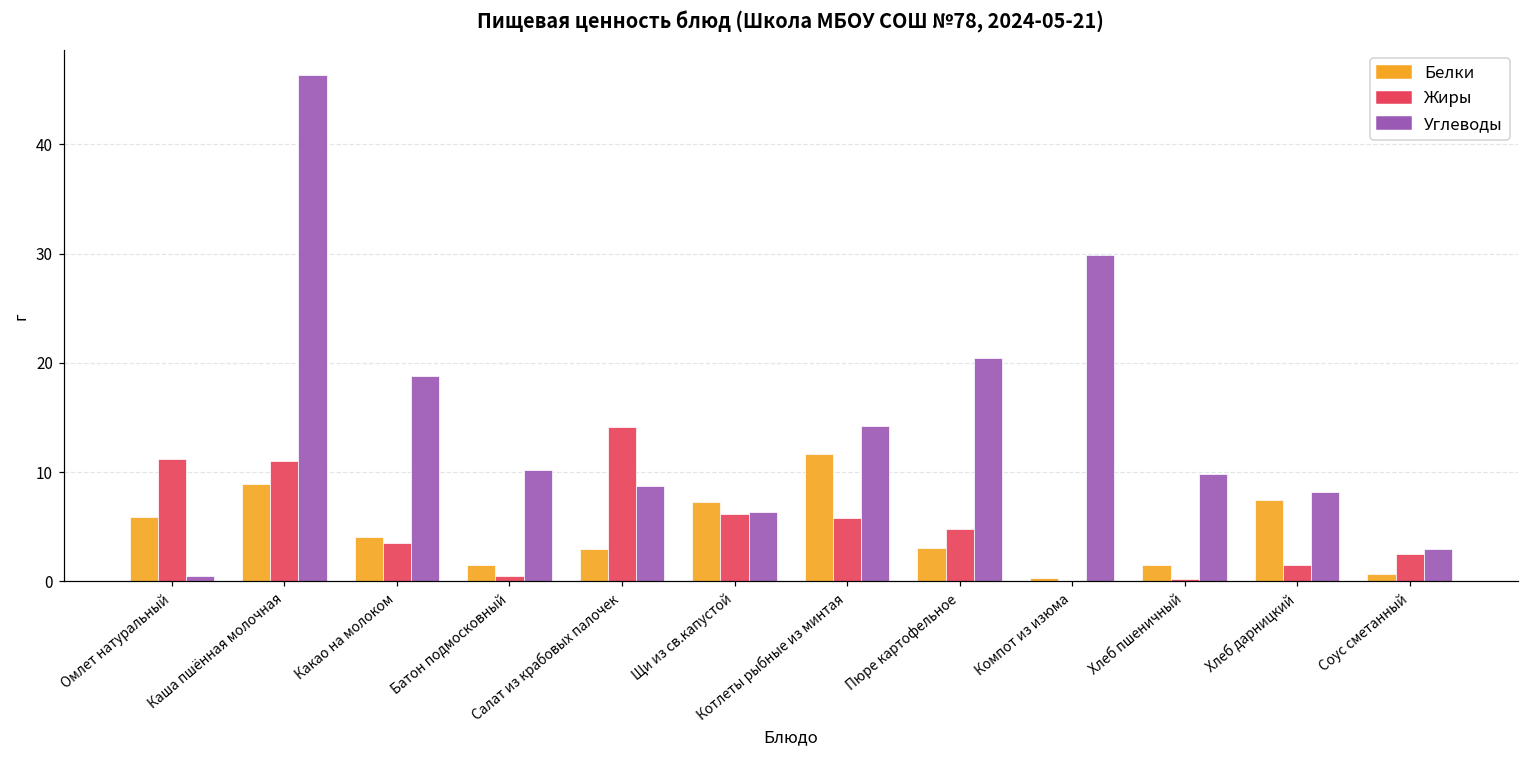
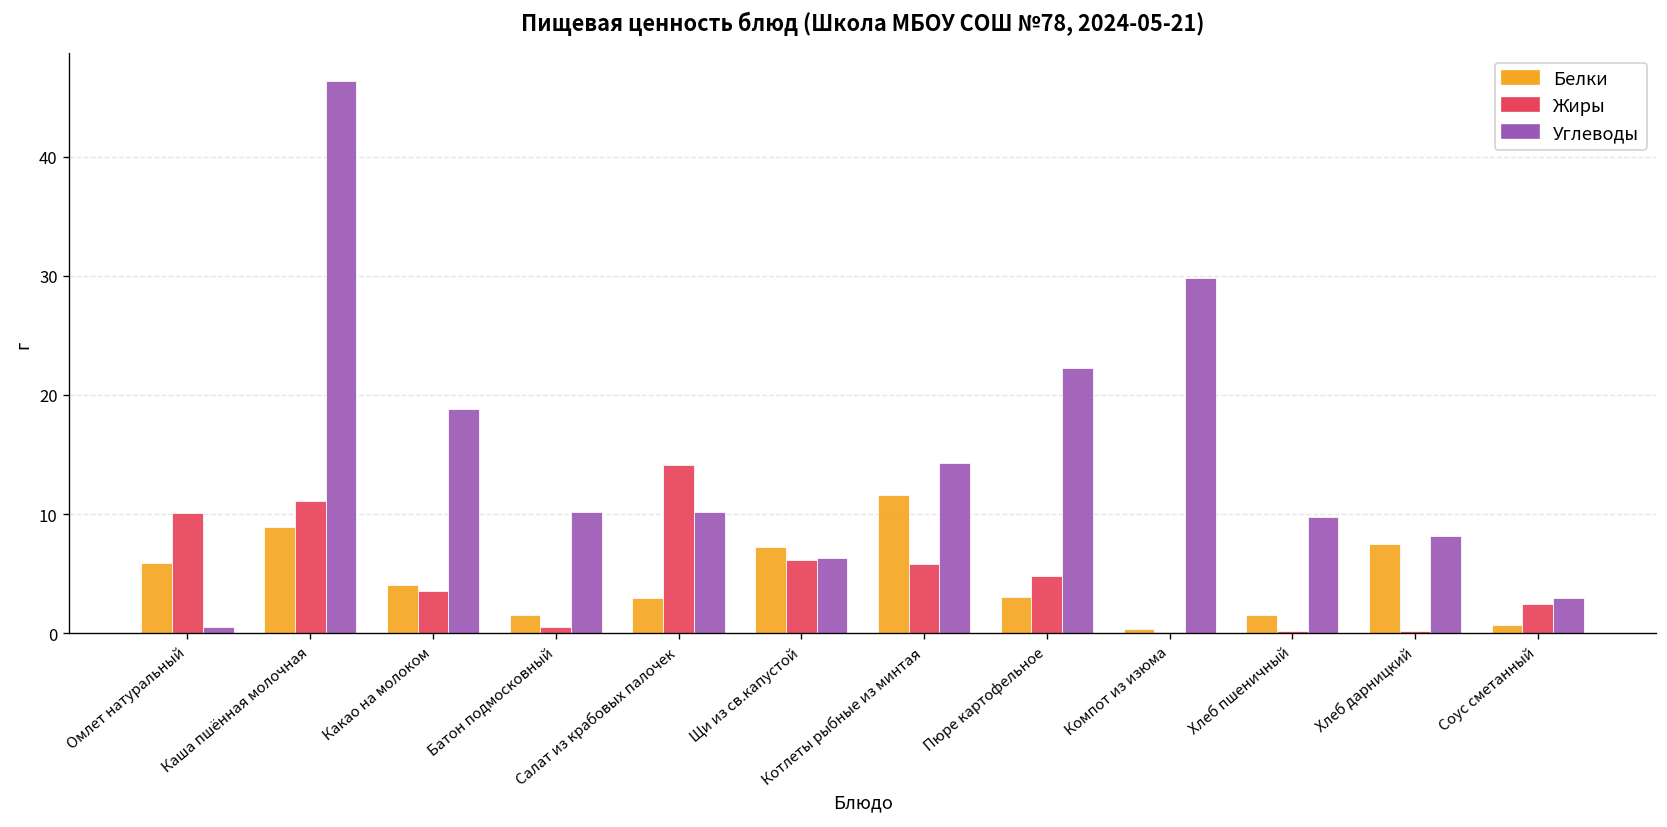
Жиры, Омлет натуральный: 11 -> 10
Углеводы, Салат из крабовых палочек: 9 -> 10
Углеводы, Пюре картофельное: 20 -> 22
Жиры, Хлеб дарницкий: 2 -> 0
